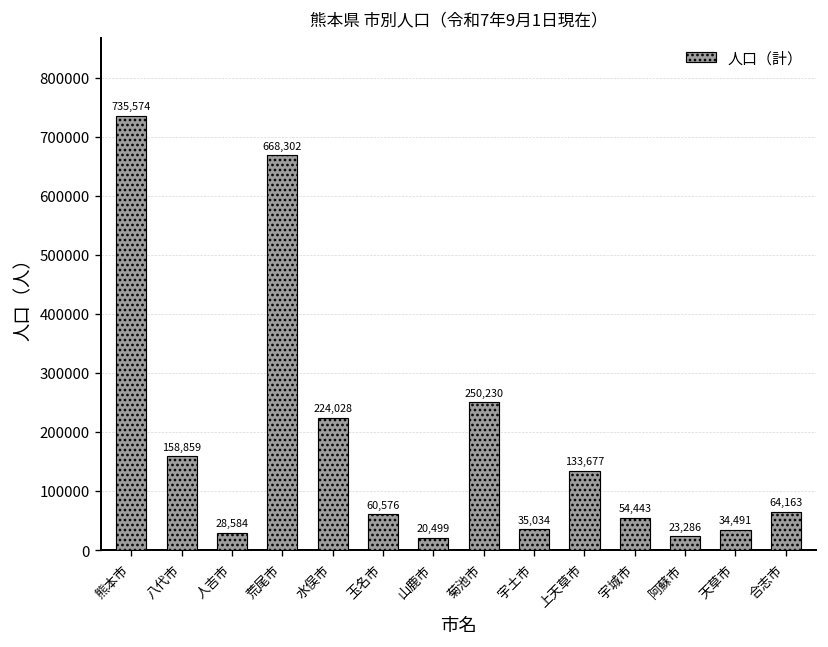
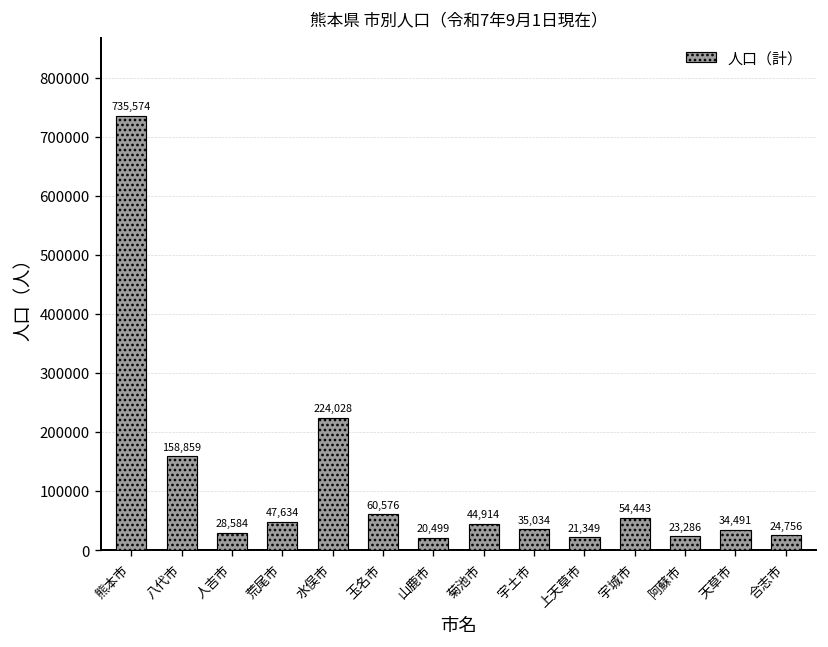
荒尾市: 668,302 -> 47,634
菊池市: 250,230 -> 44,914
上天草市: 133,677 -> 21,349
合志市: 64,163 -> 24,756
